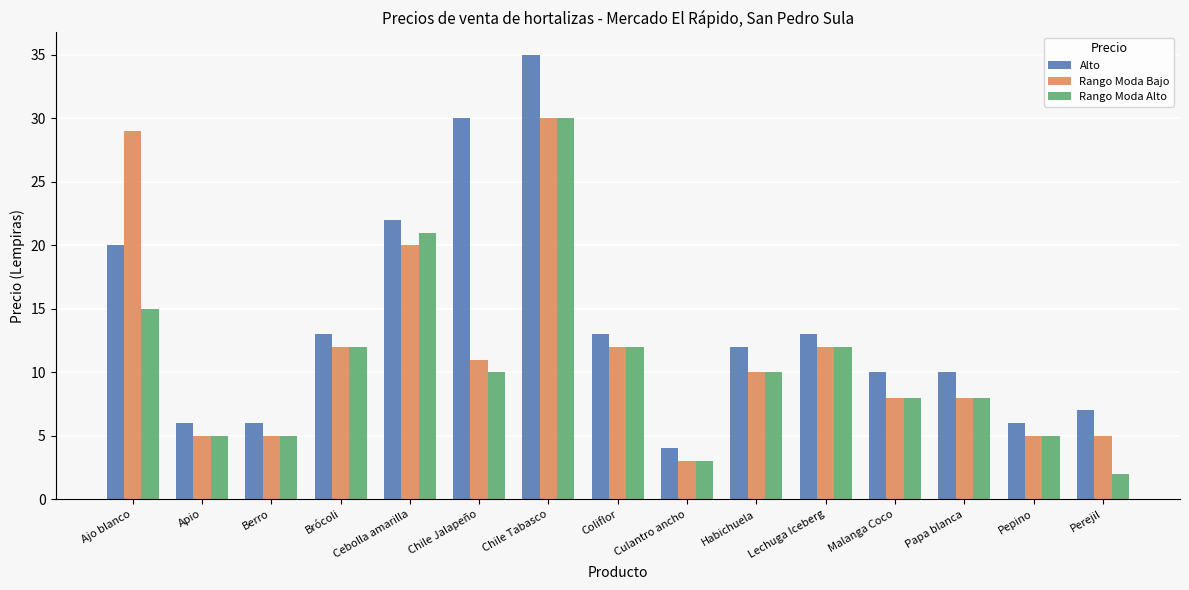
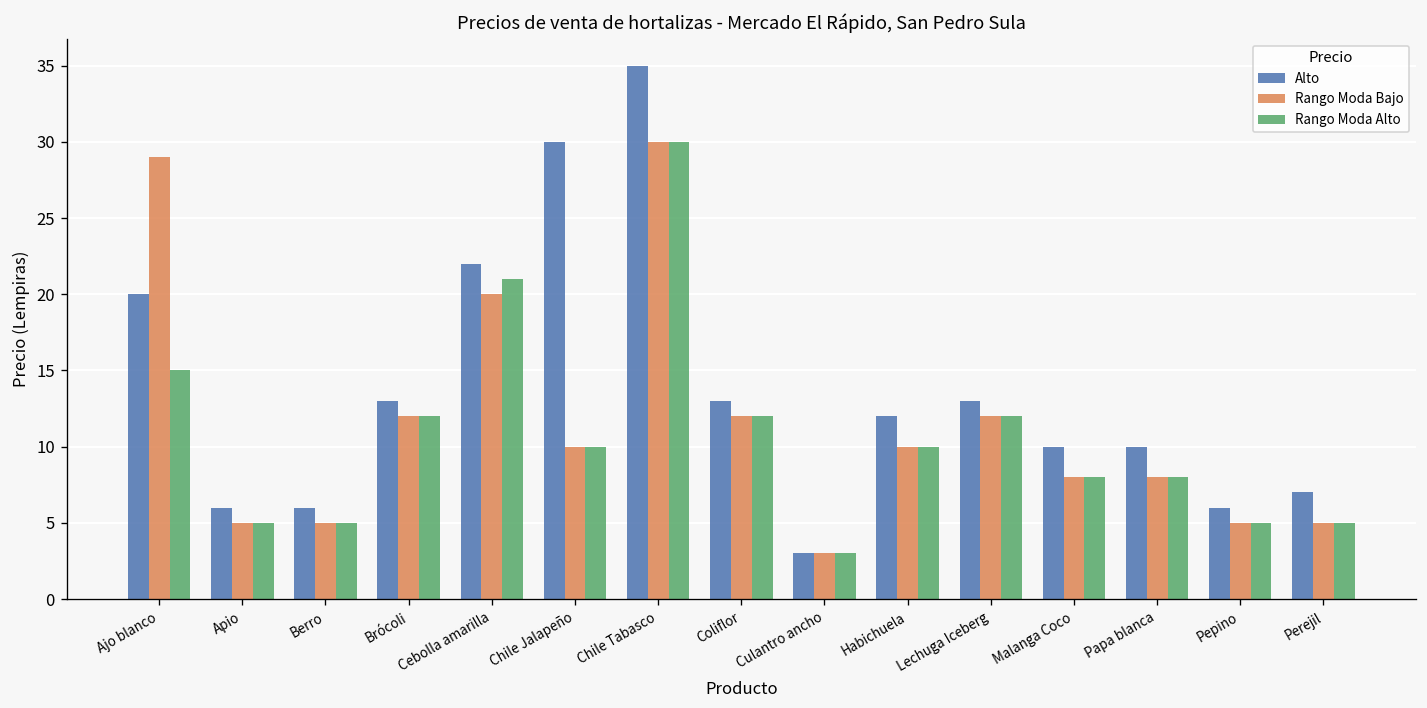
Rango Moda Bajo, Chile Jalapeño: 11 -> 10
Alto, Culantro ancho: 4 -> 3
Rango Moda Alto, Perejil: 2 -> 5
